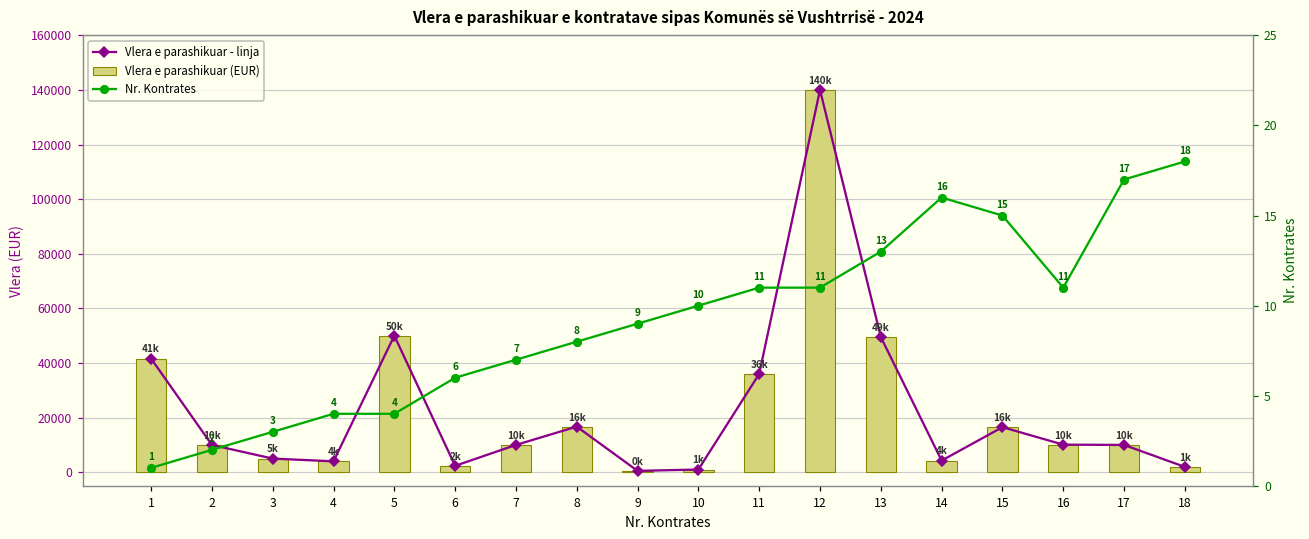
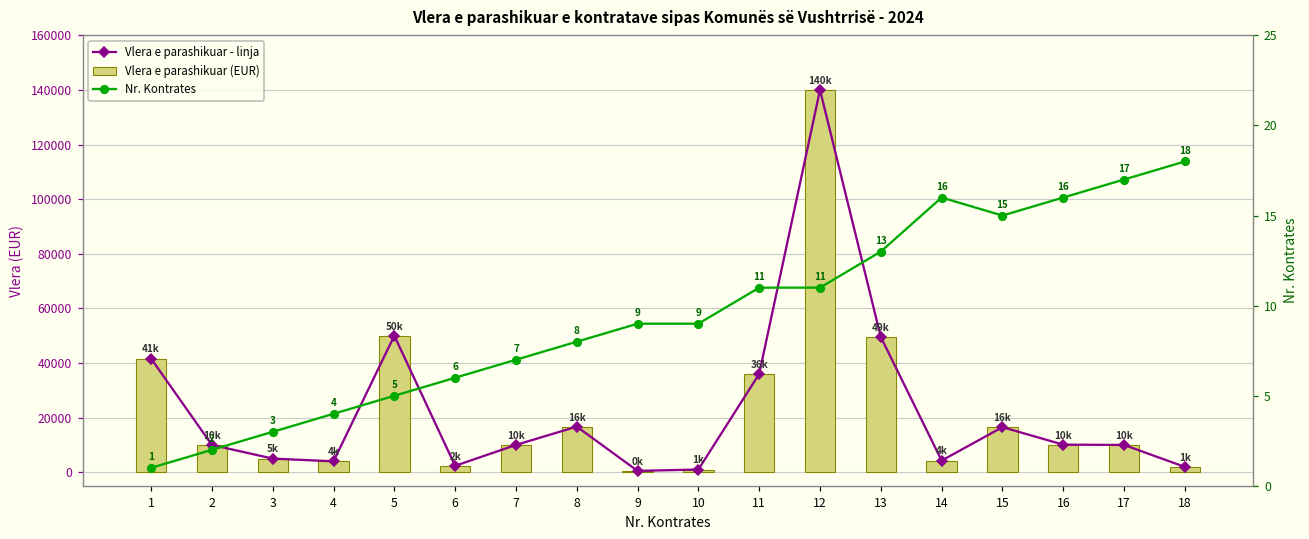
Nr. Kontrates, 5: 4 -> 5
Nr. Kontrates, 10: 10 -> 9
Nr. Kontrates, 16: 11 -> 16
